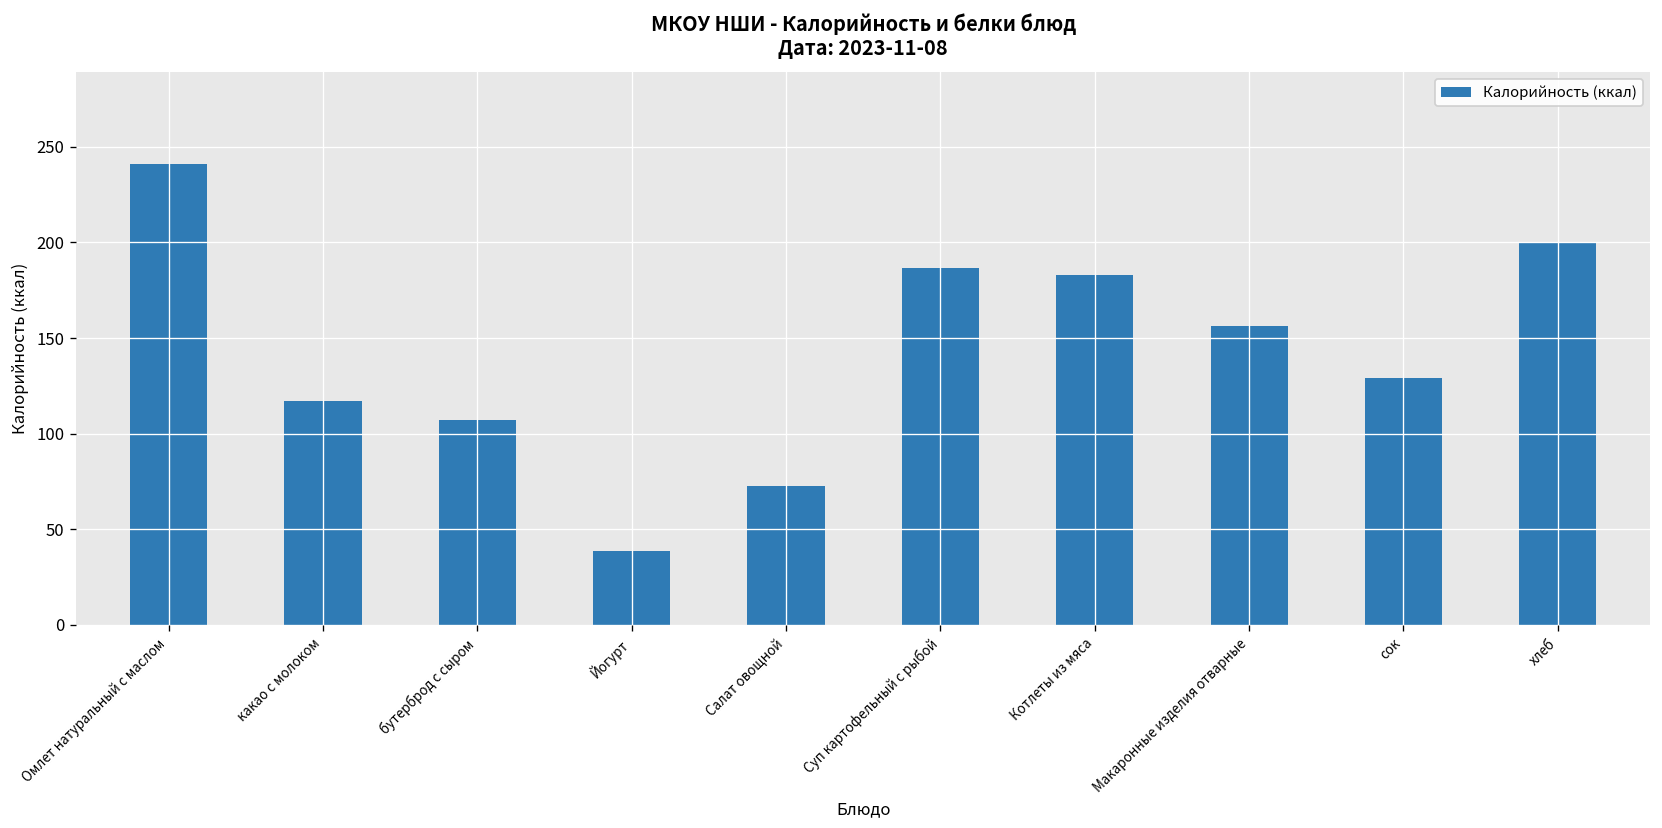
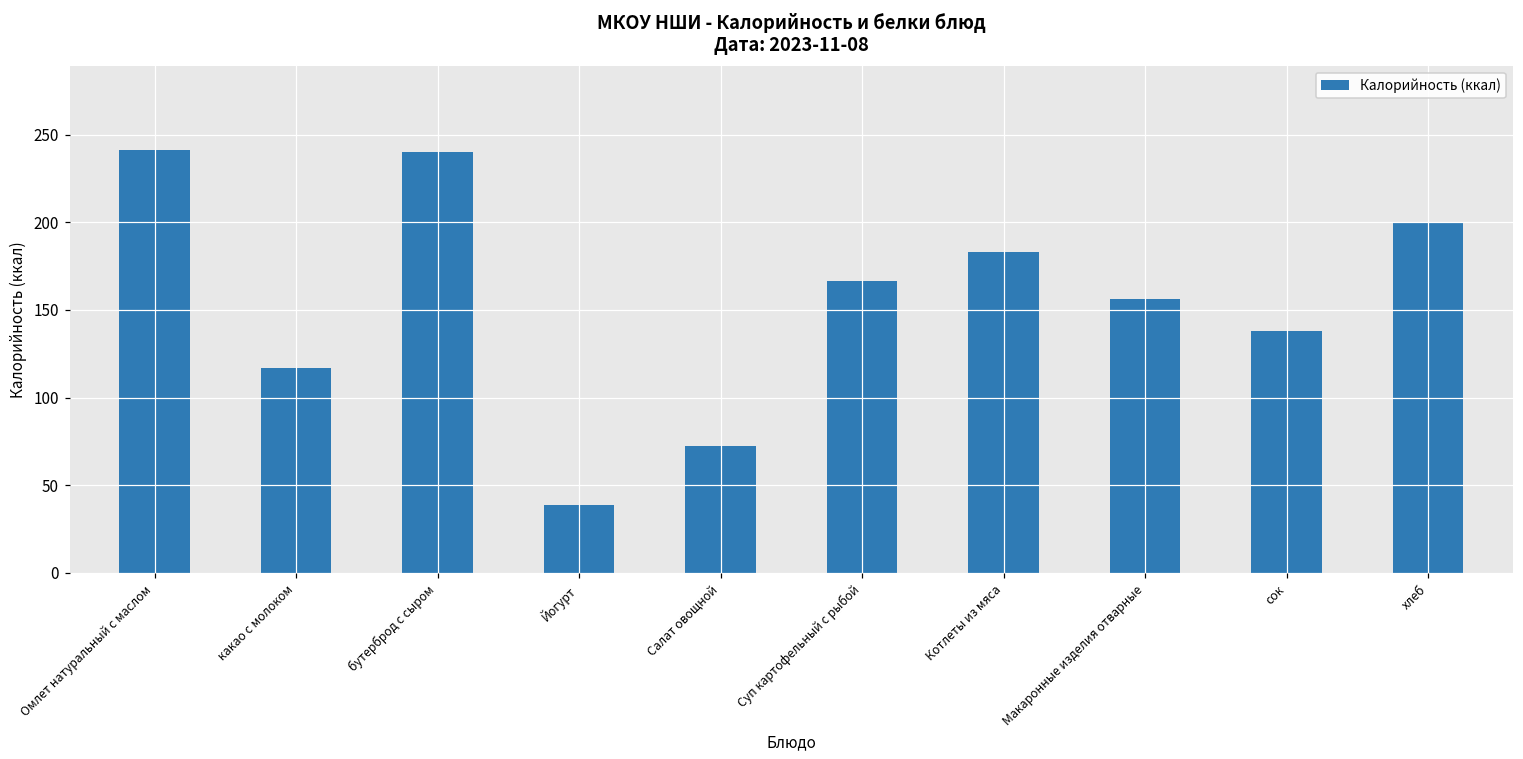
бутерброд с сыром: 107 -> 240
Суп картофельный с рыбой: 186 -> 167
сок: 129 -> 138
